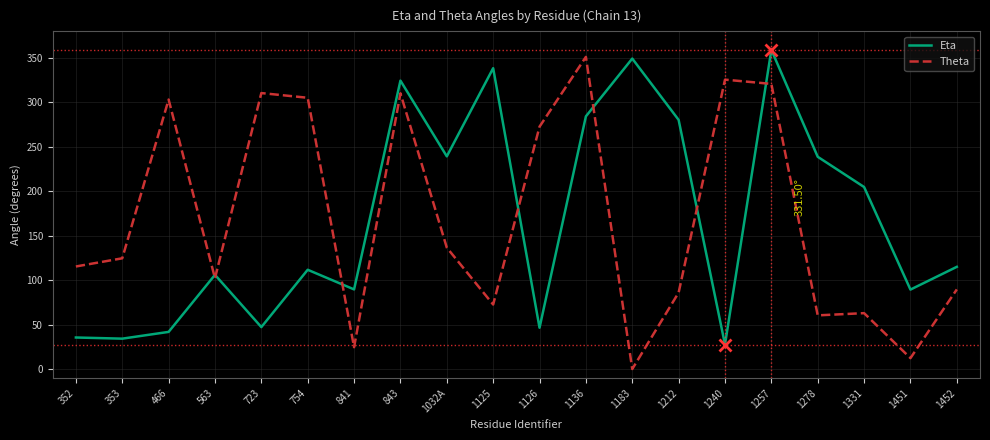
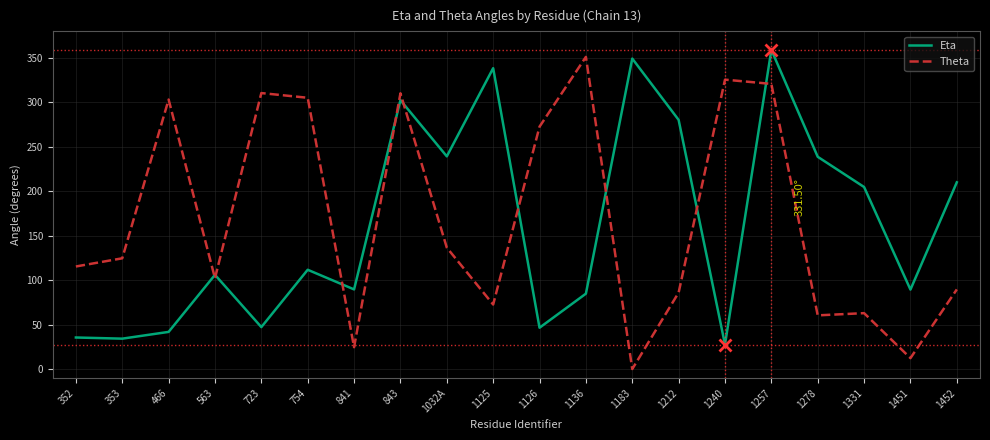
Eta, 843: 320 -> 300
Eta, 1136: 280 -> 80
Eta, 1452: 120 -> 210
